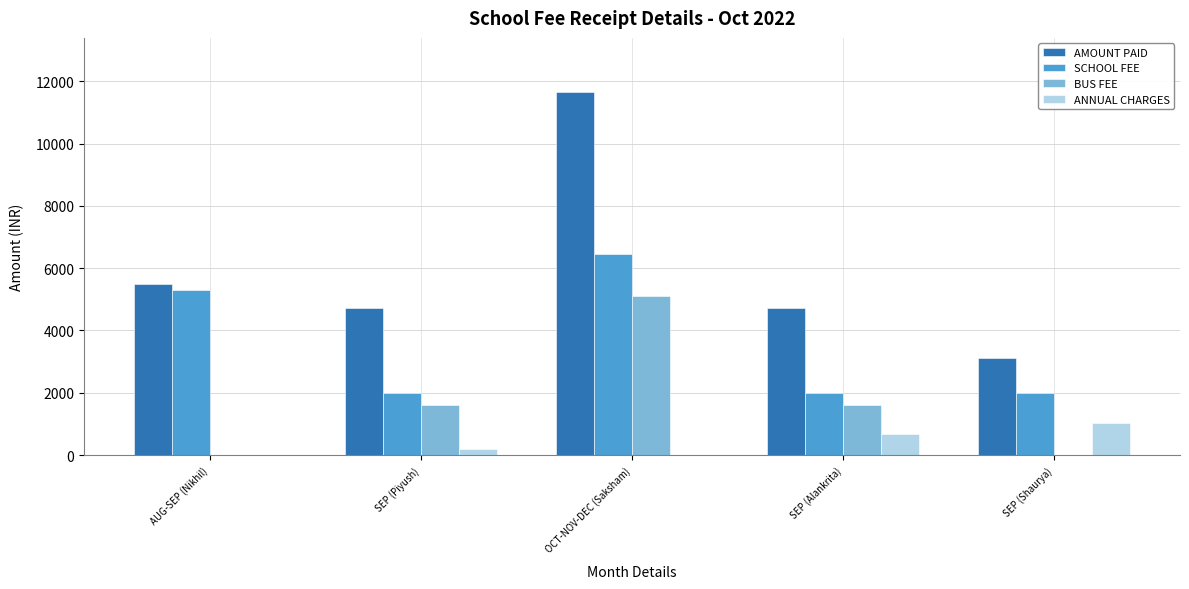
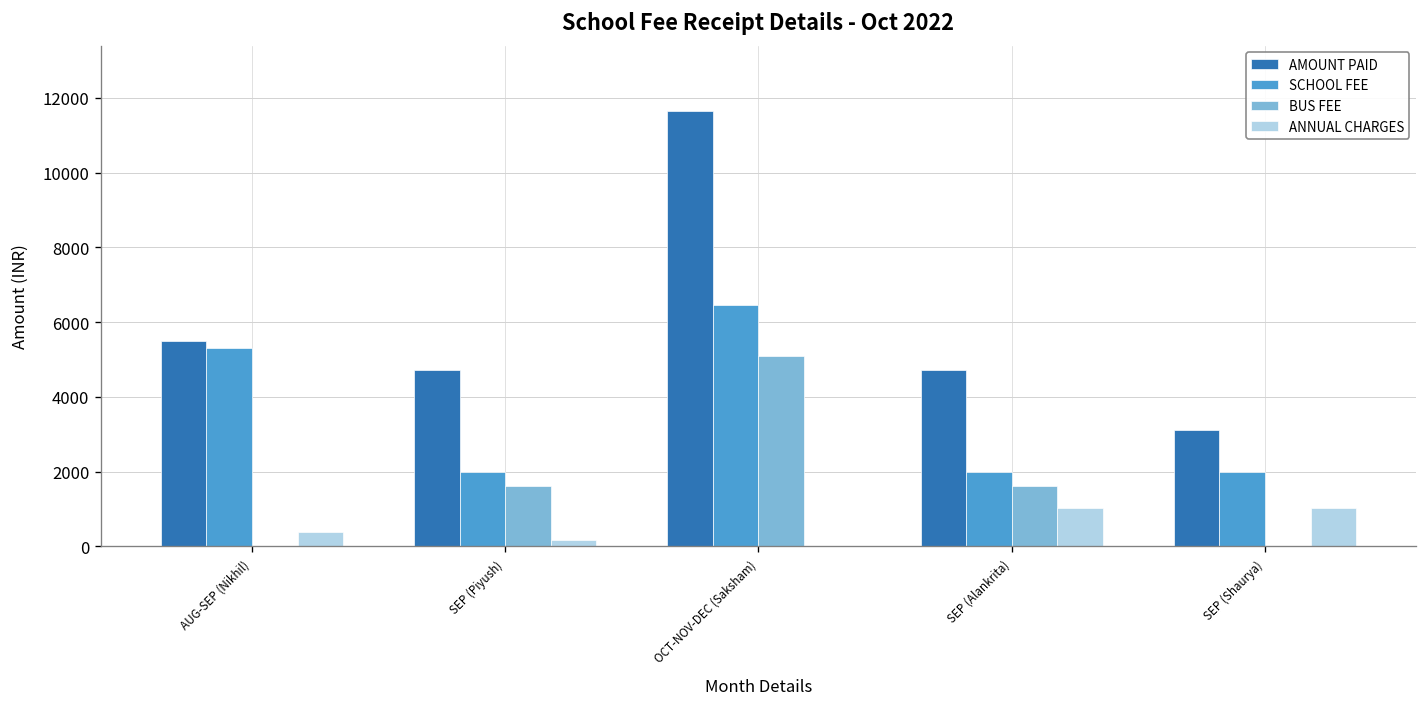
ANNUAL CHARGES, AUG-SEP (Nikhil): 0 -> 400
ANNUAL CHARGES, SEP (Alankrita): 700 -> 1000
